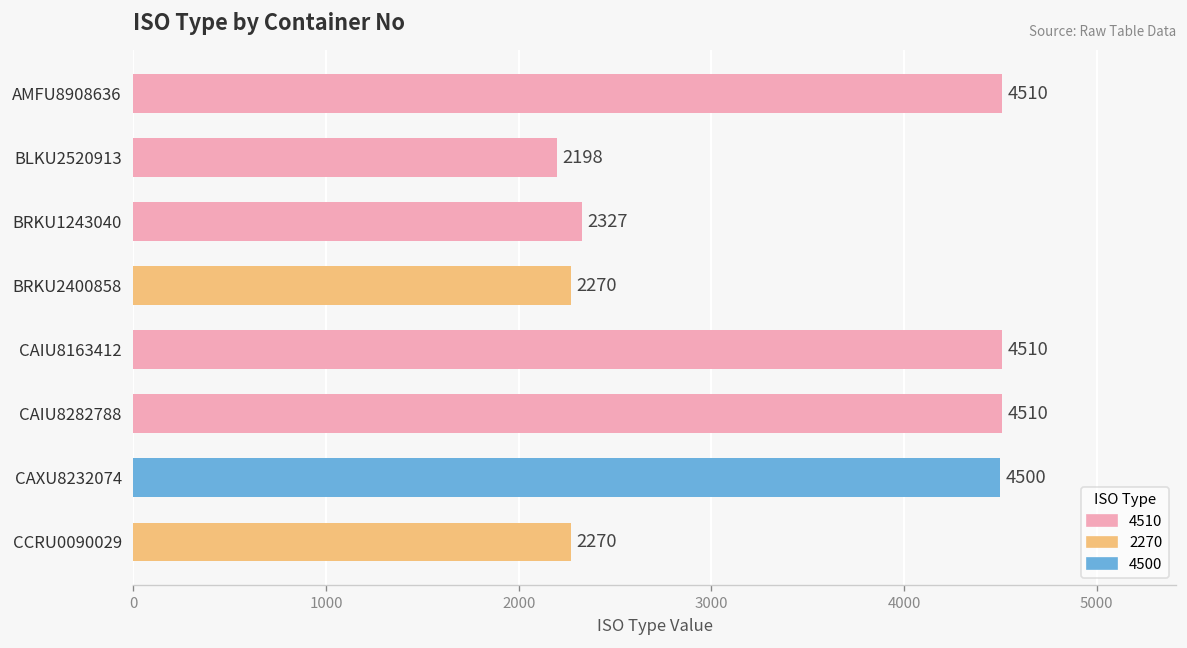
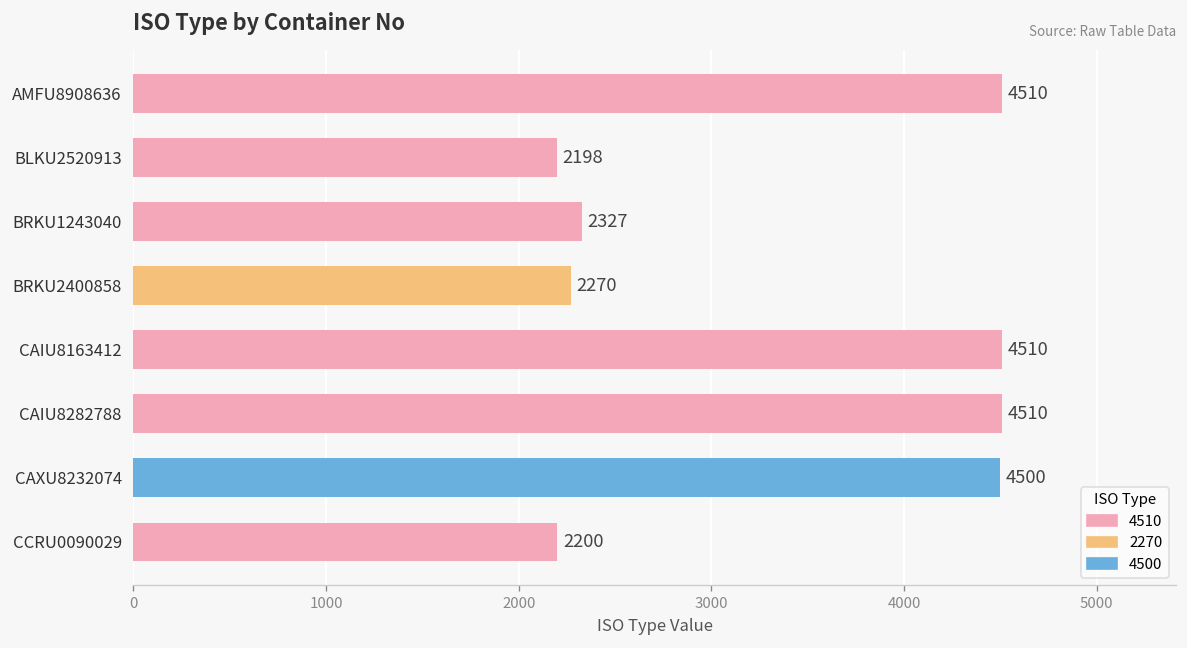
CCRU0090029: 2270 -> 2200
